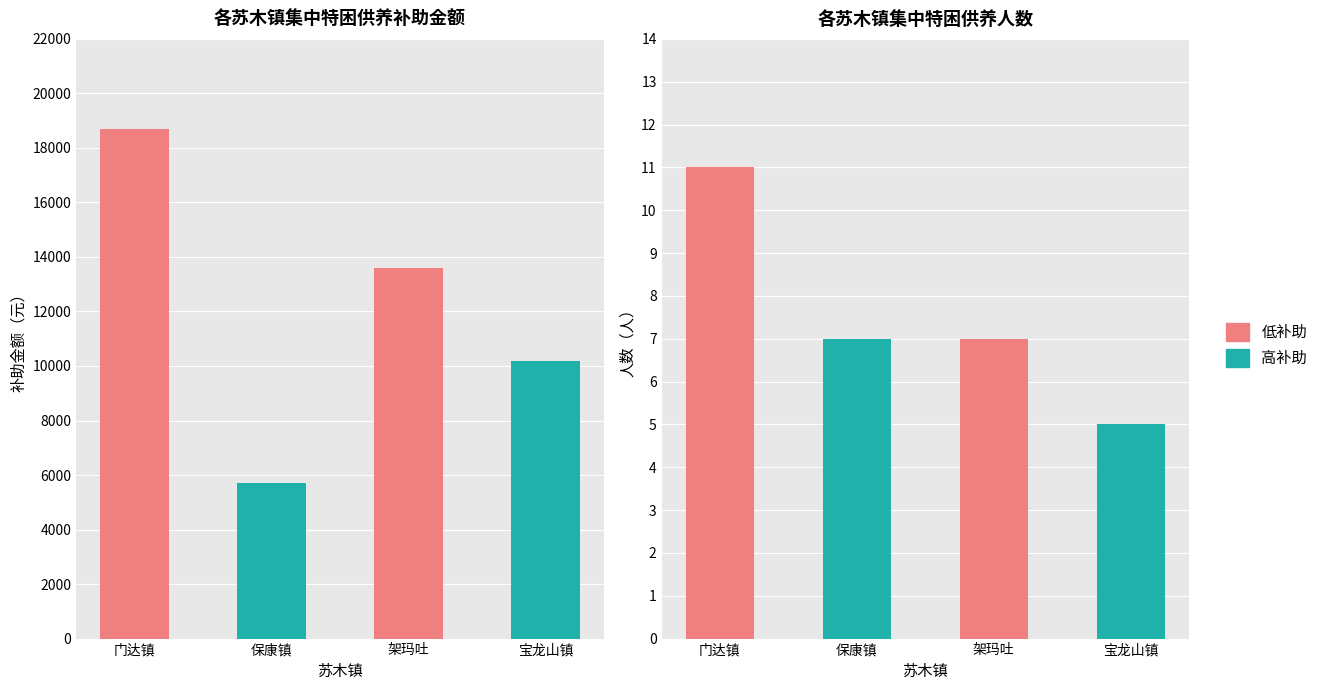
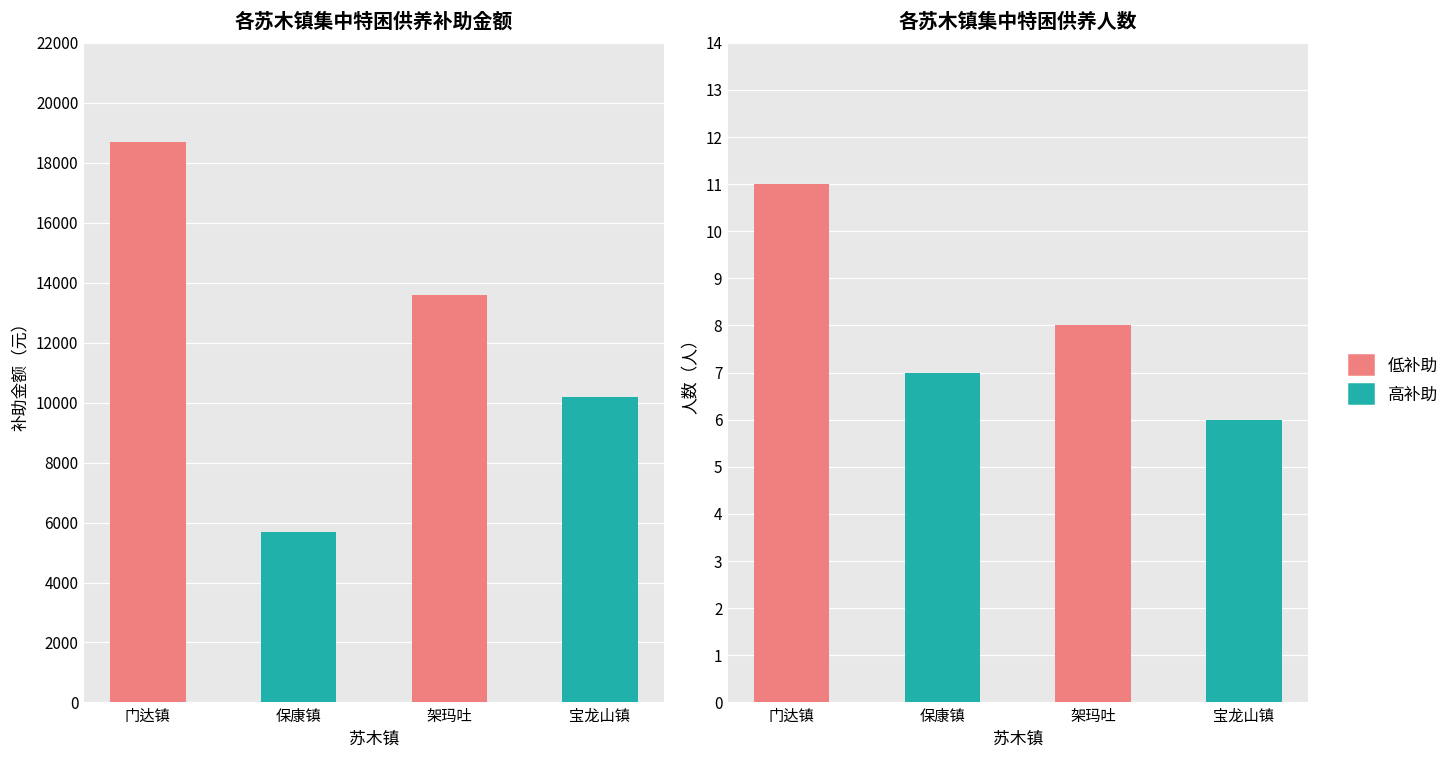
各苏木镇集中特困供养人数, 架玛吐: 7 -> 8
各苏木镇集中特困供养人数, 宝龙山镇: 5 -> 6
